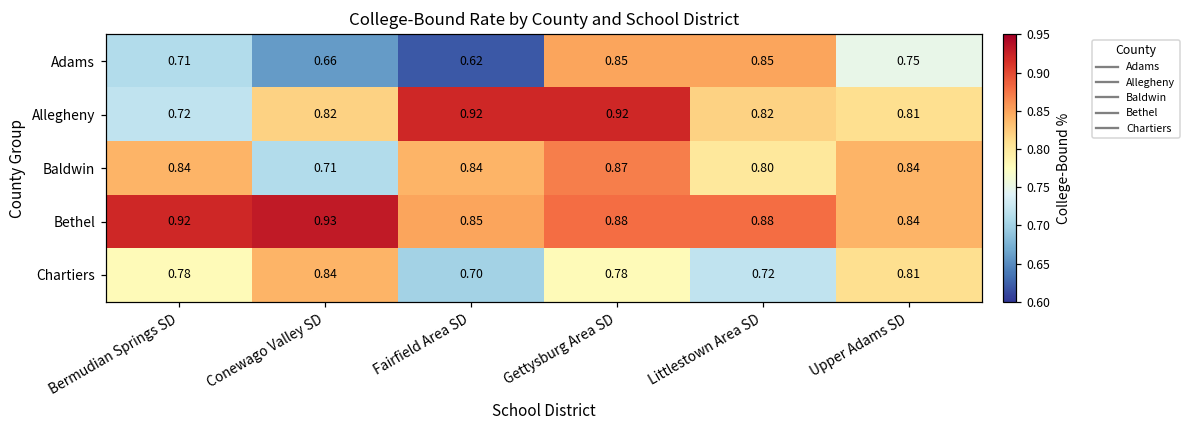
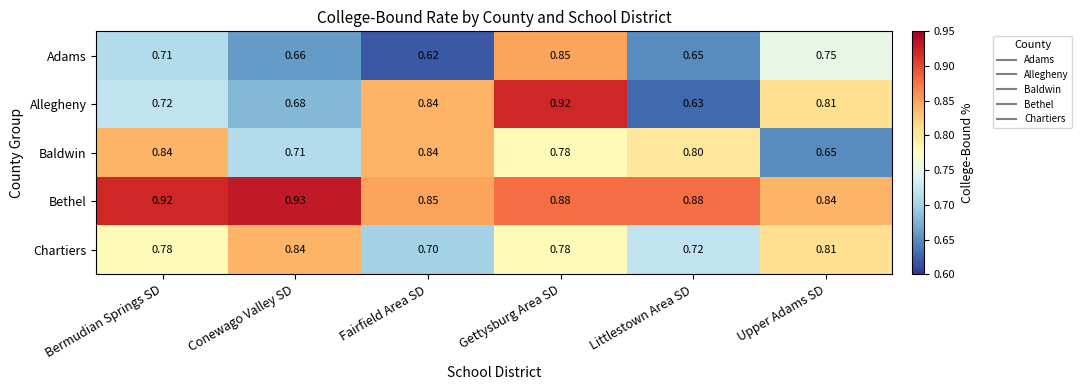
Adams, Littlestown Area SD: 0.85 -> 0.65
Allegheny, Conewago Valley SD: 0.82 -> 0.68
Allegheny, Fairfield Area SD: 0.92 -> 0.84
Allegheny, Littlestown Area SD: 0.82 -> 0.63
Baldwin, Gettysburg Area SD: 0.87 -> 0.78
Baldwin, Upper Adams SD: 0.84 -> 0.65
